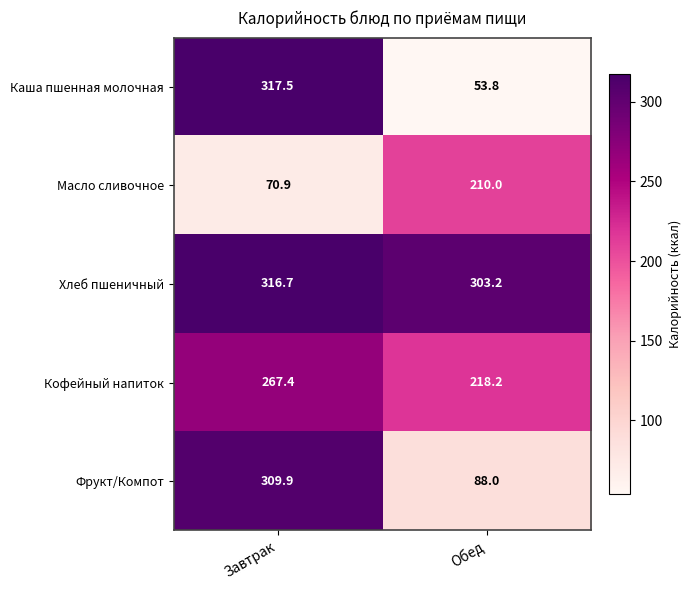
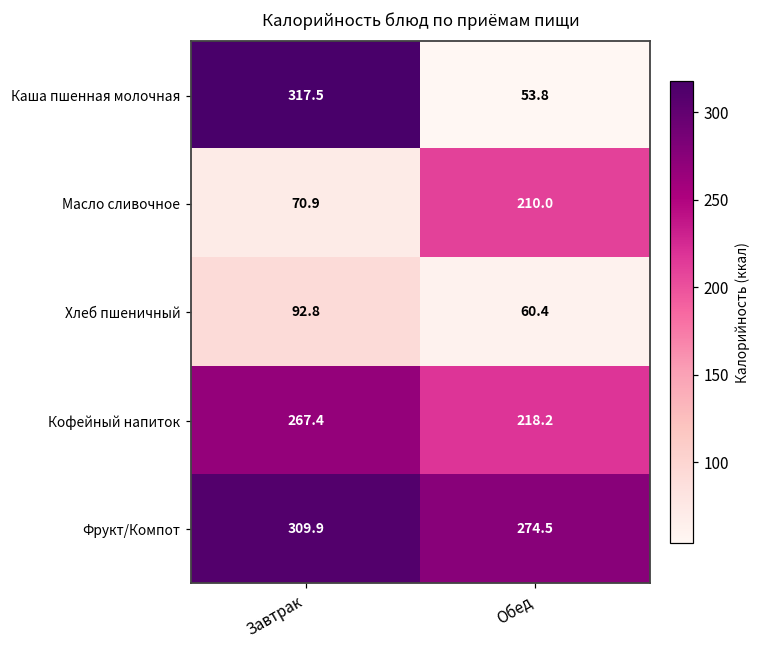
Хлеб пшеничный, Завтрак: 316.7 -> 92.8
Хлеб пшеничный, Обед: 303.2 -> 60.4
Фрукт/Компот, Обед: 88.0 -> 274.5
